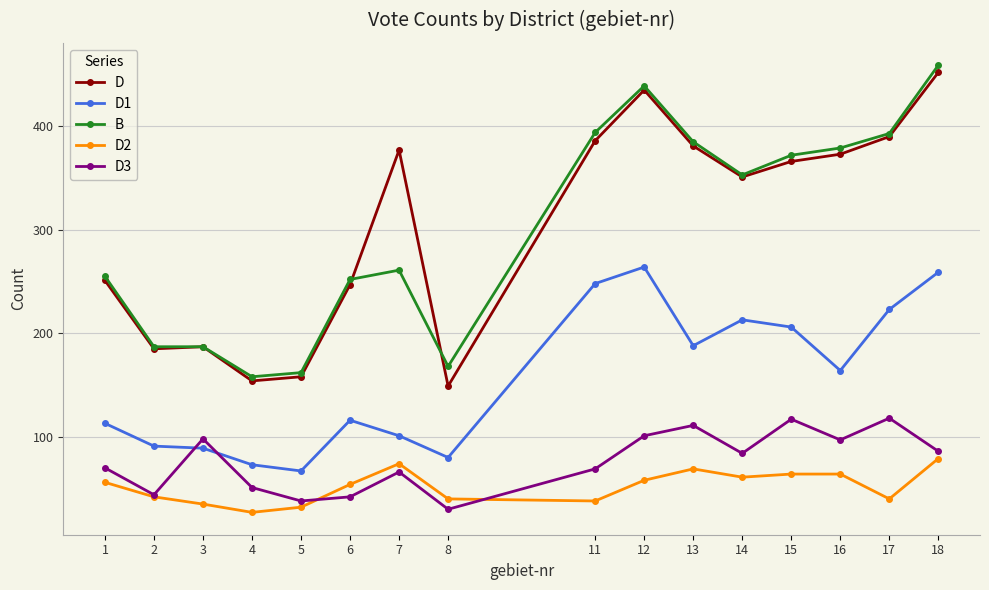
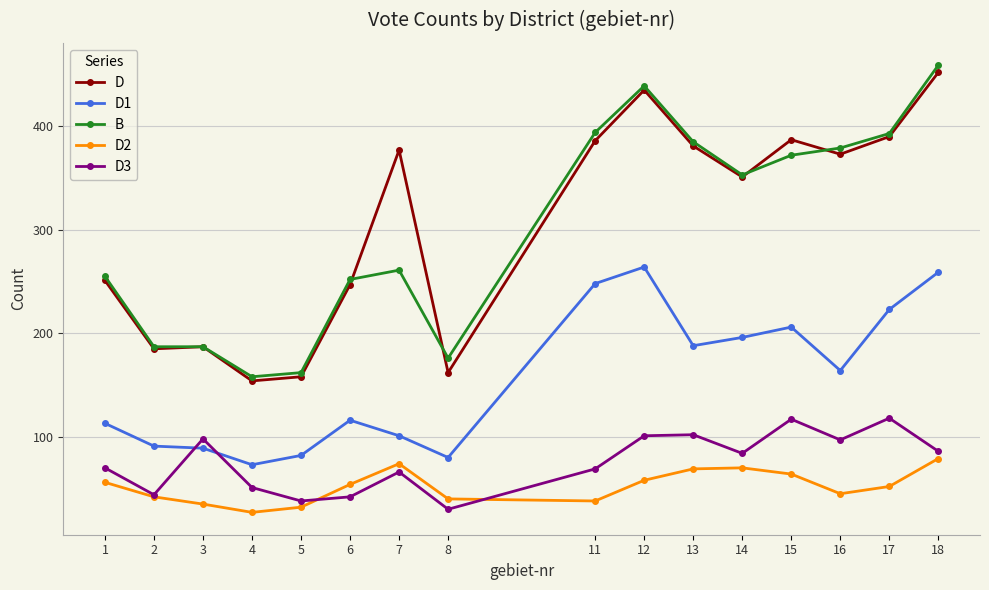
D1, 5: 67 -> 82
D, 8: 149 -> 162
B, 8: 168 -> 176
D3, 13: 111 -> 102
D1, 14: 213 -> 196
D2, 14: 61 -> 70
D, 15: 366 -> 387
D2, 16: 64 -> 45
D2, 17: 40 -> 52
